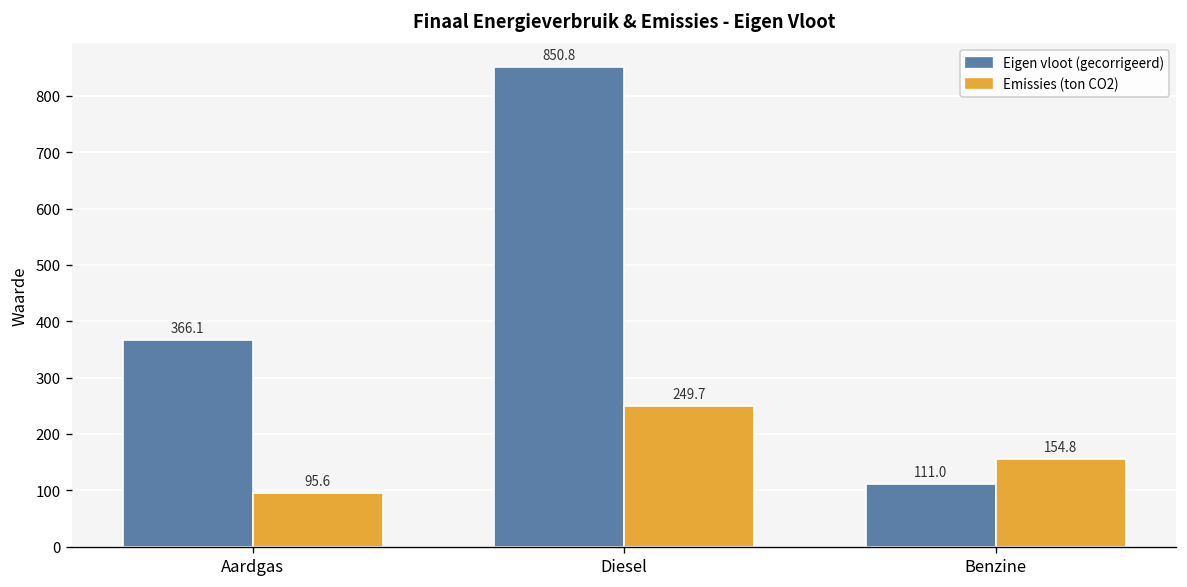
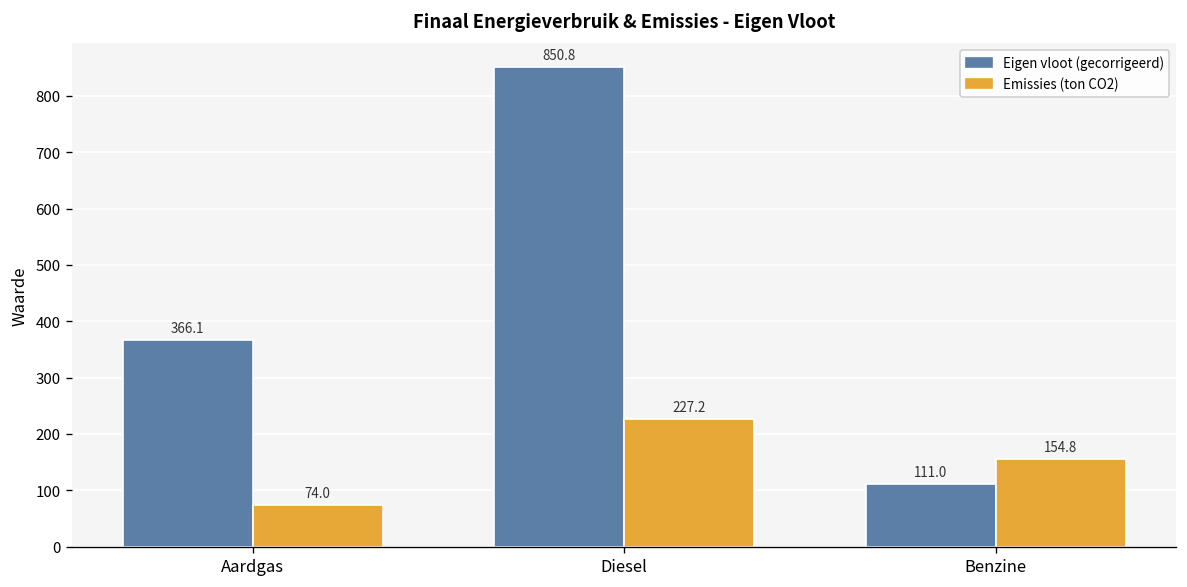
Emissies (ton CO2), Aardgas: 95.6 -> 74.0
Emissies (ton CO2), Diesel: 249.7 -> 227.2
